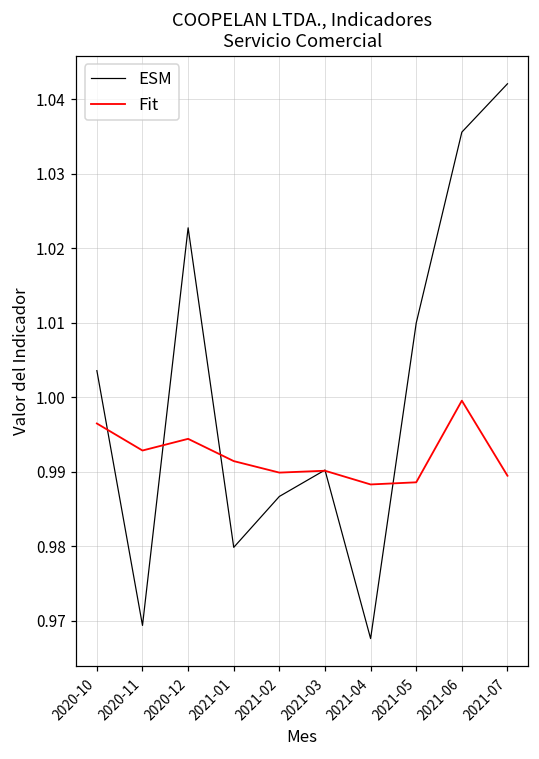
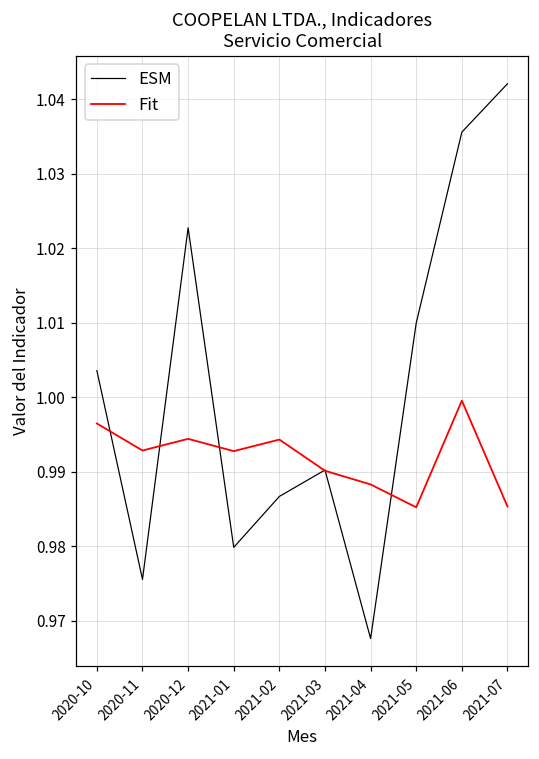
ESM, 2020-11: 0.969 -> 0.976
Fit, 2021-01: 0.991 -> 0.993
Fit, 2021-02: 0.990 -> 0.994
Fit, 2021-05: 0.989 -> 0.985
Fit, 2021-07: 0.989 -> 0.985
